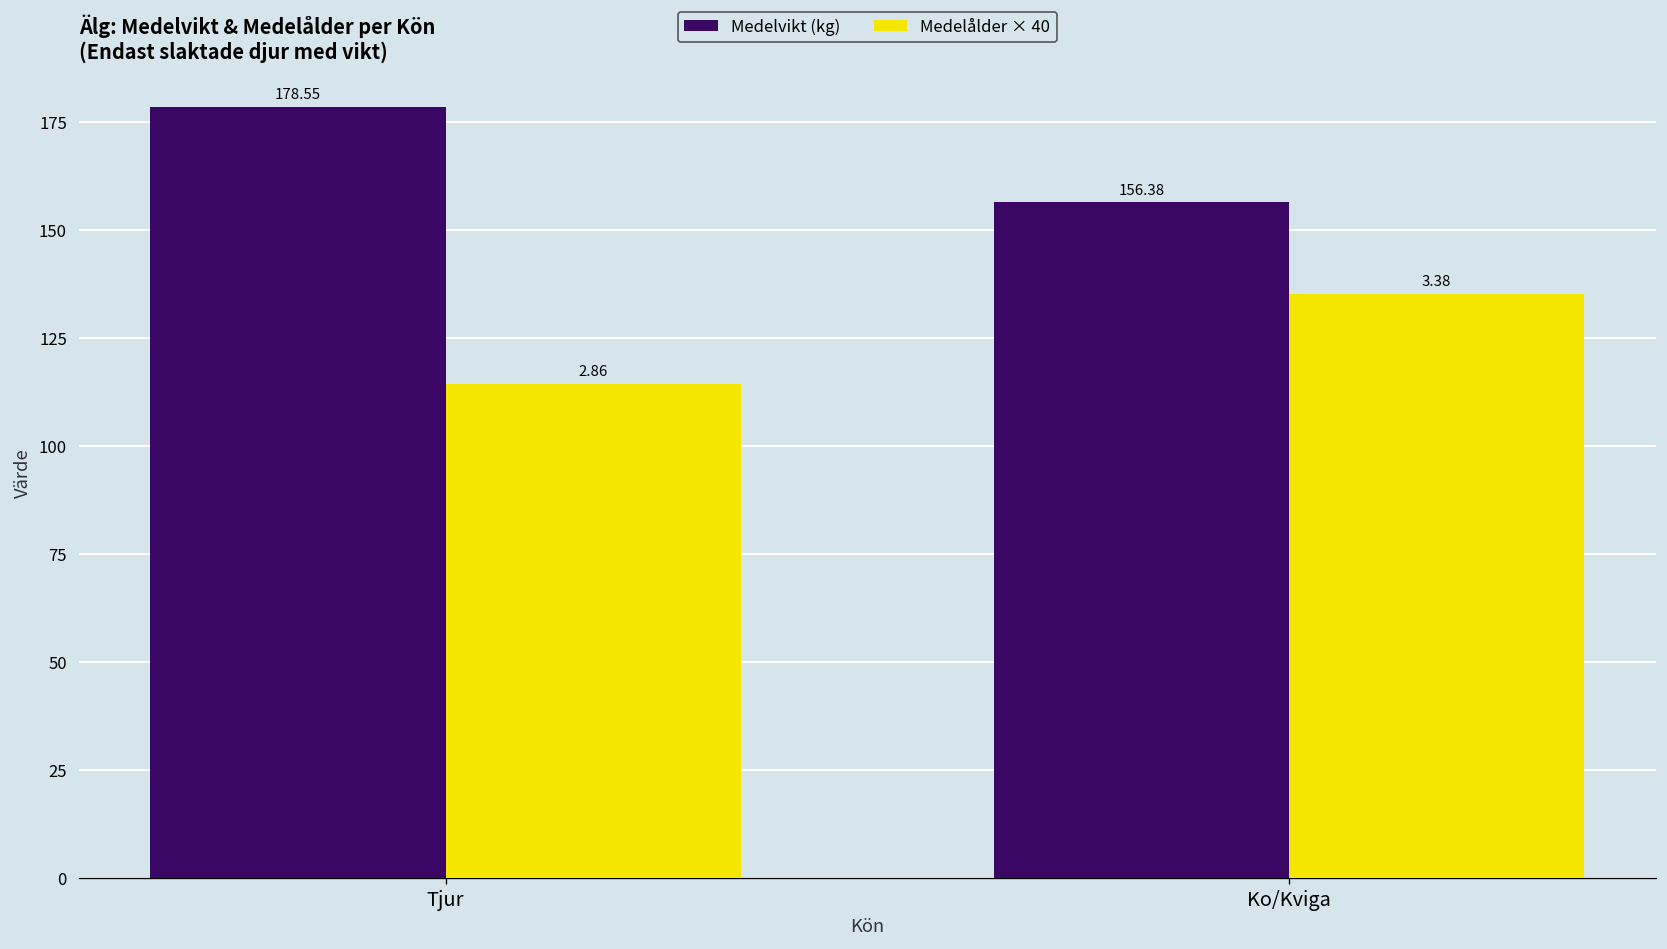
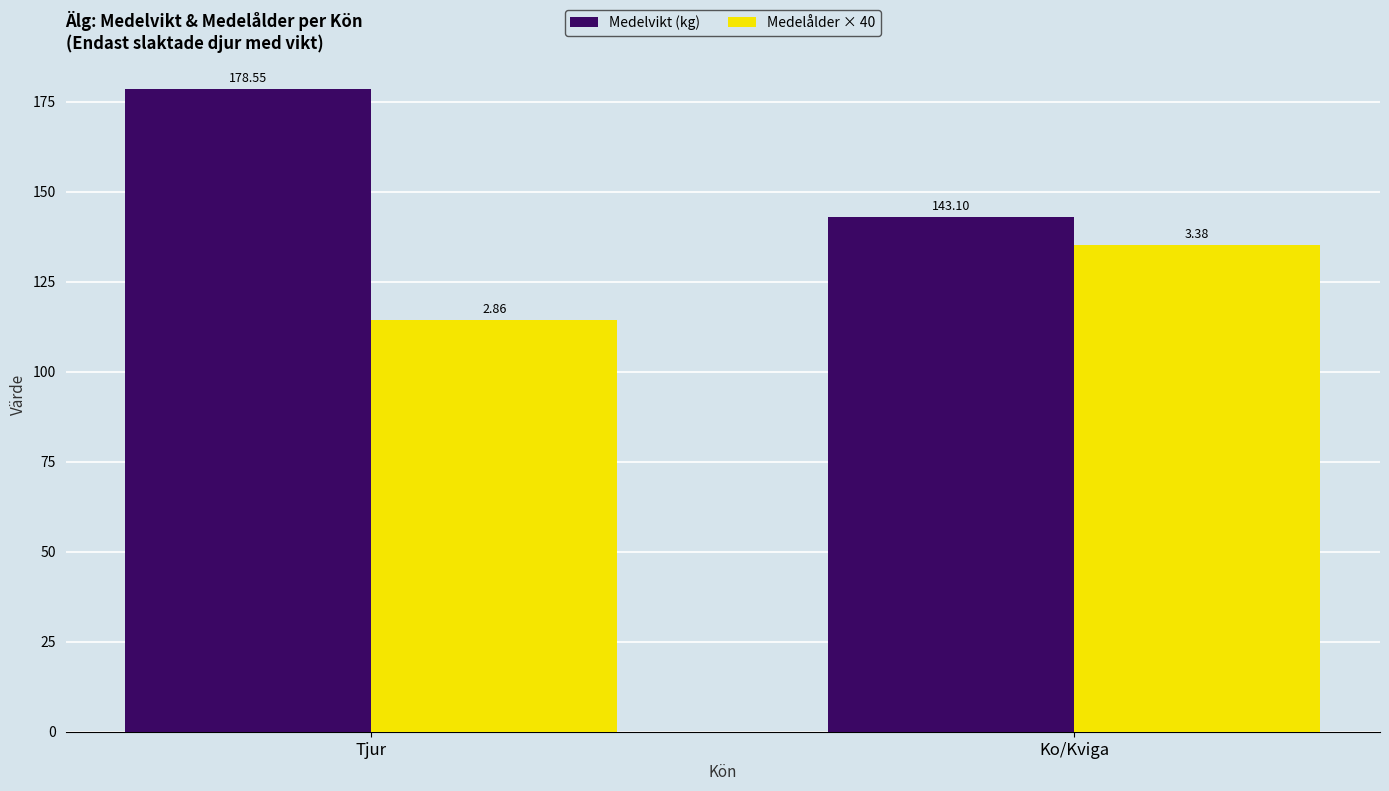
Medelvikt (kg), Ko/Kviga: 156.38 -> 143.10
